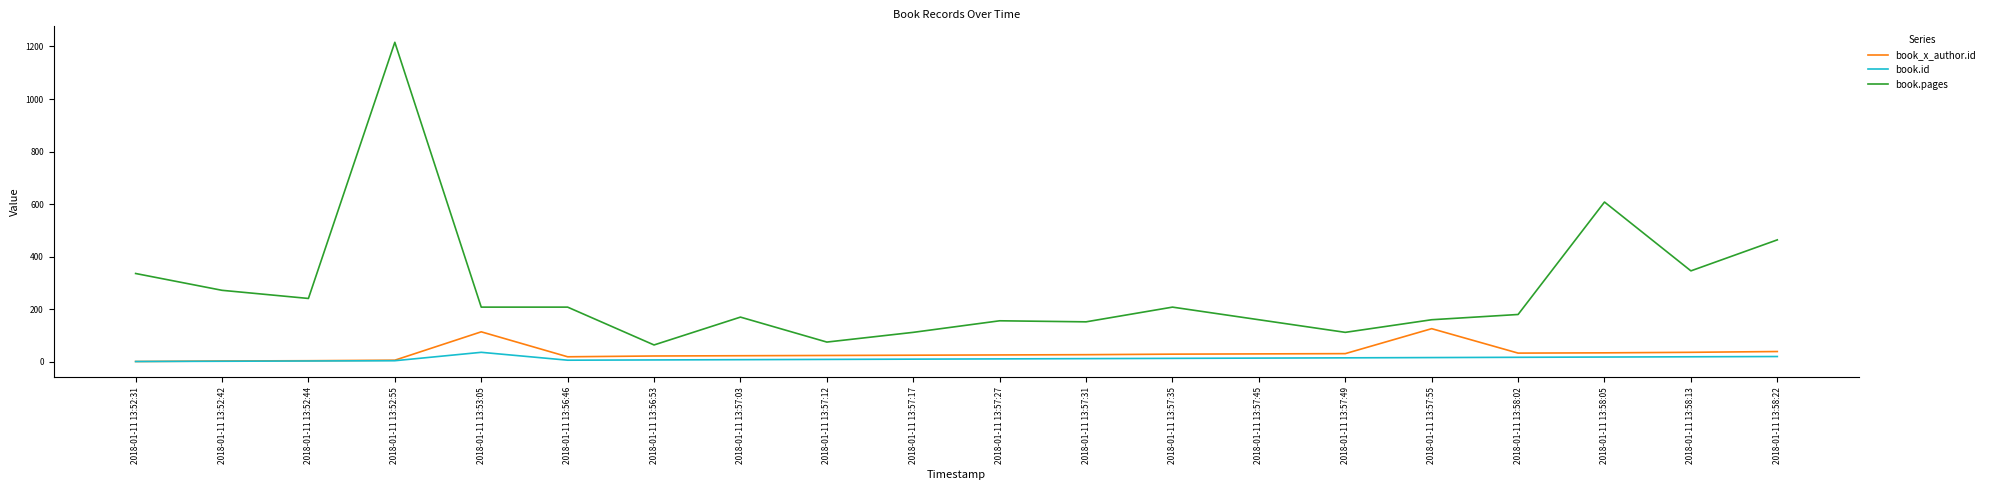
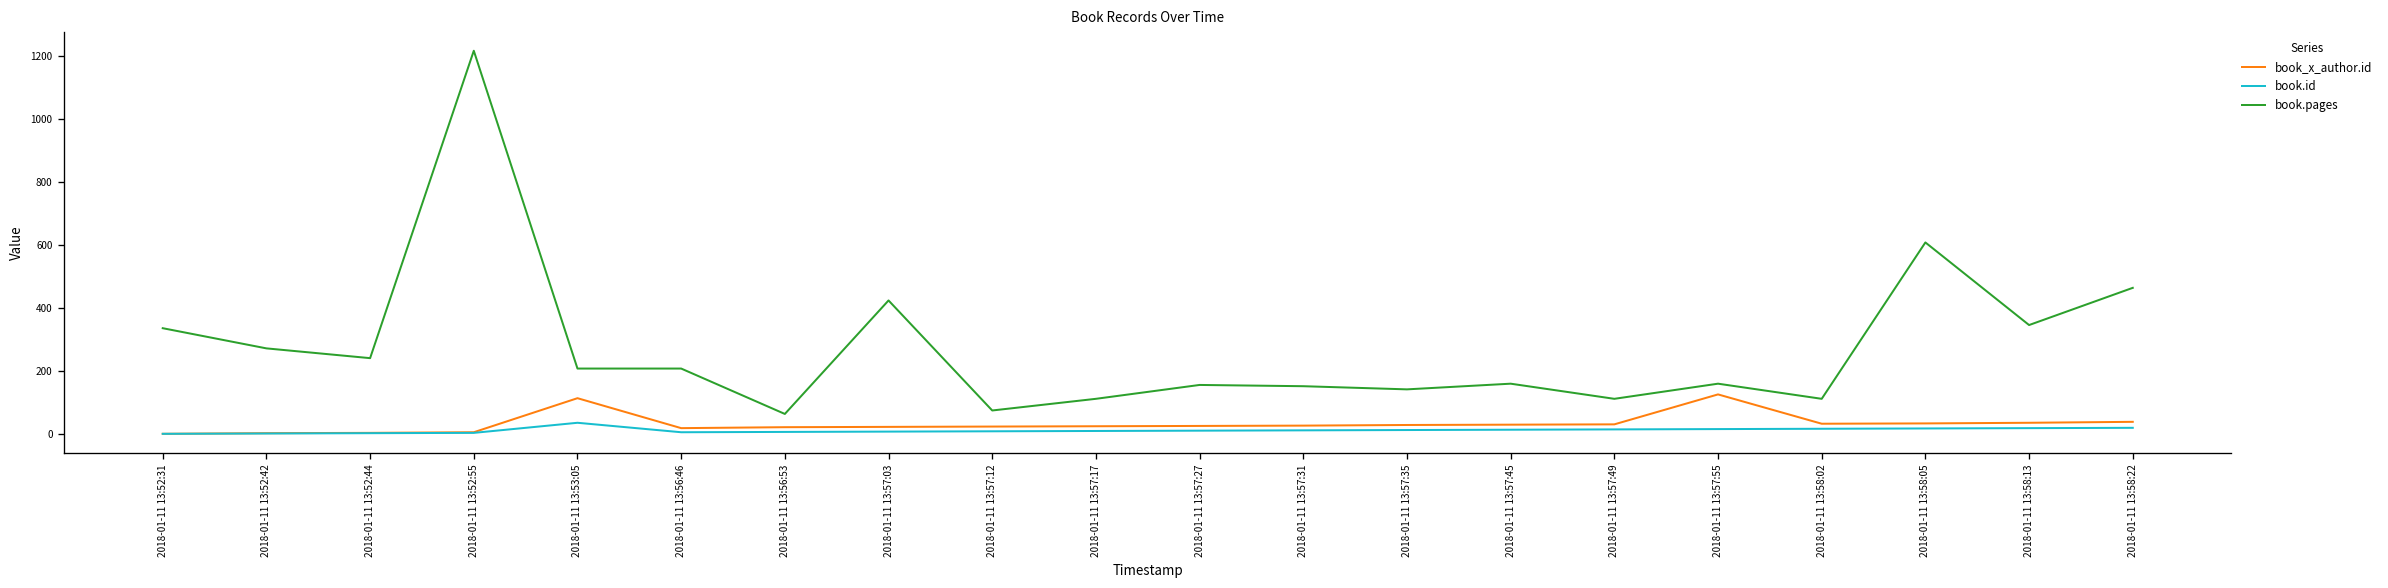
book.pages, 2018-01-11 13:57:03: 170 -> 420
book.pages, 2018-01-11 13:57:35: 210 -> 140
book.pages, 2018-01-11 13:58:02: 180 -> 110
